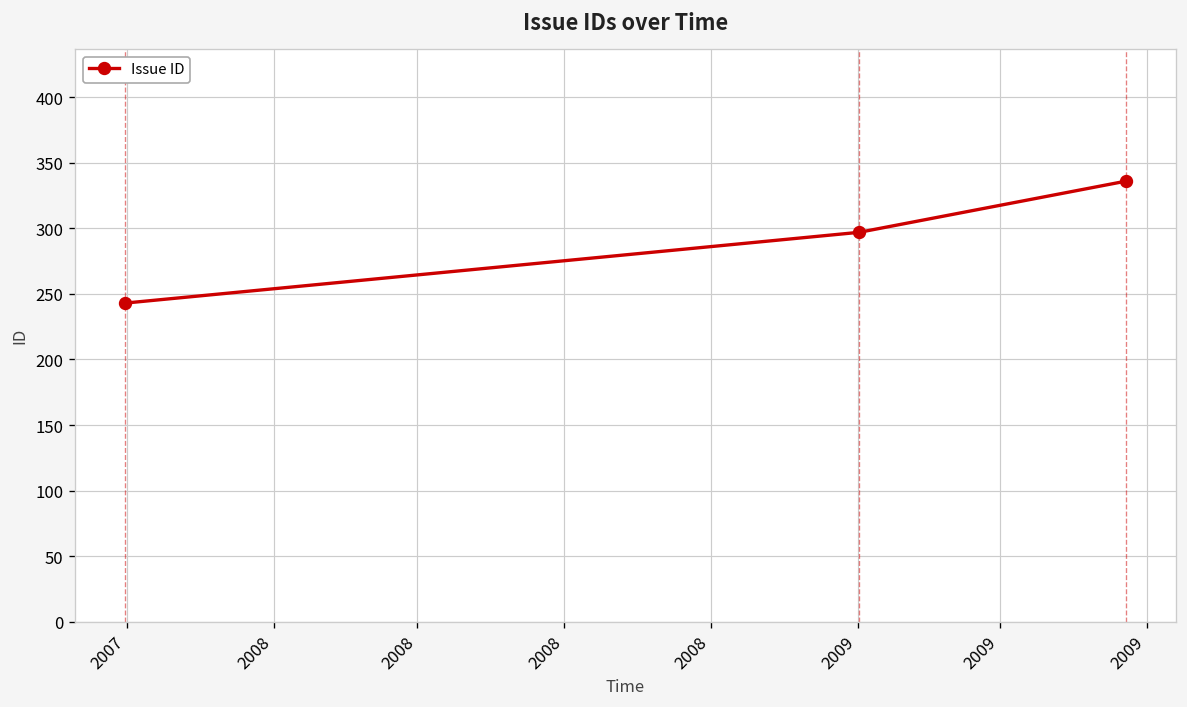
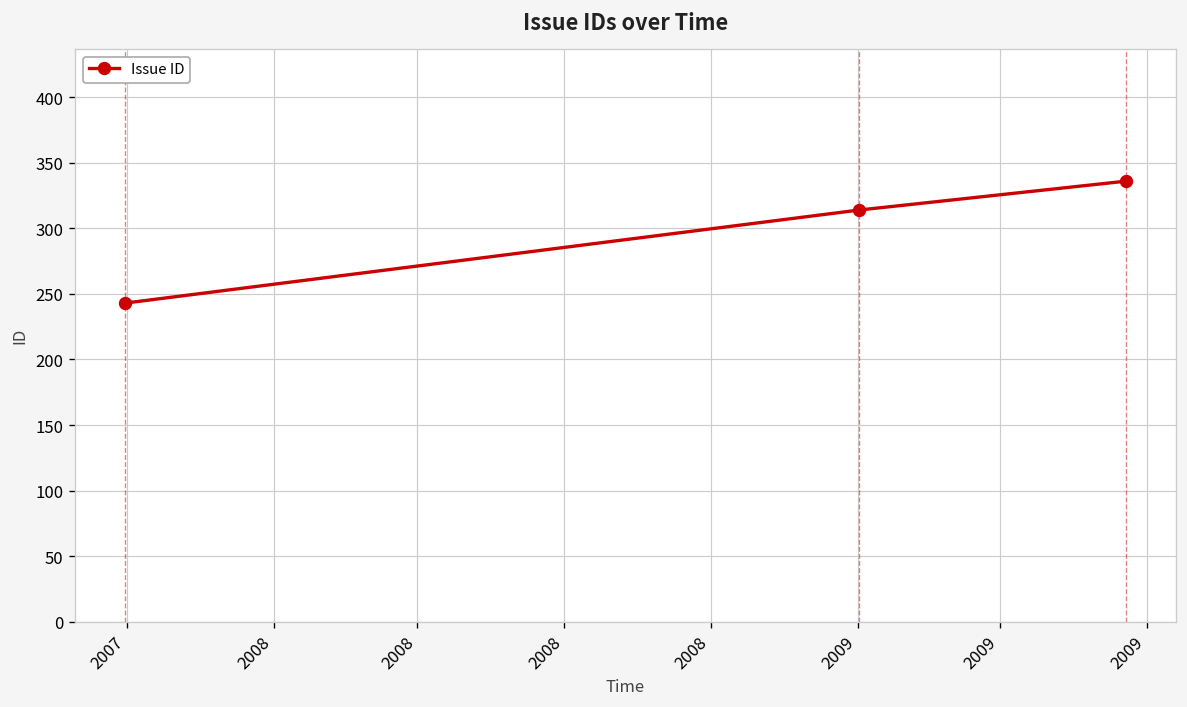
2009: 297 -> 314
